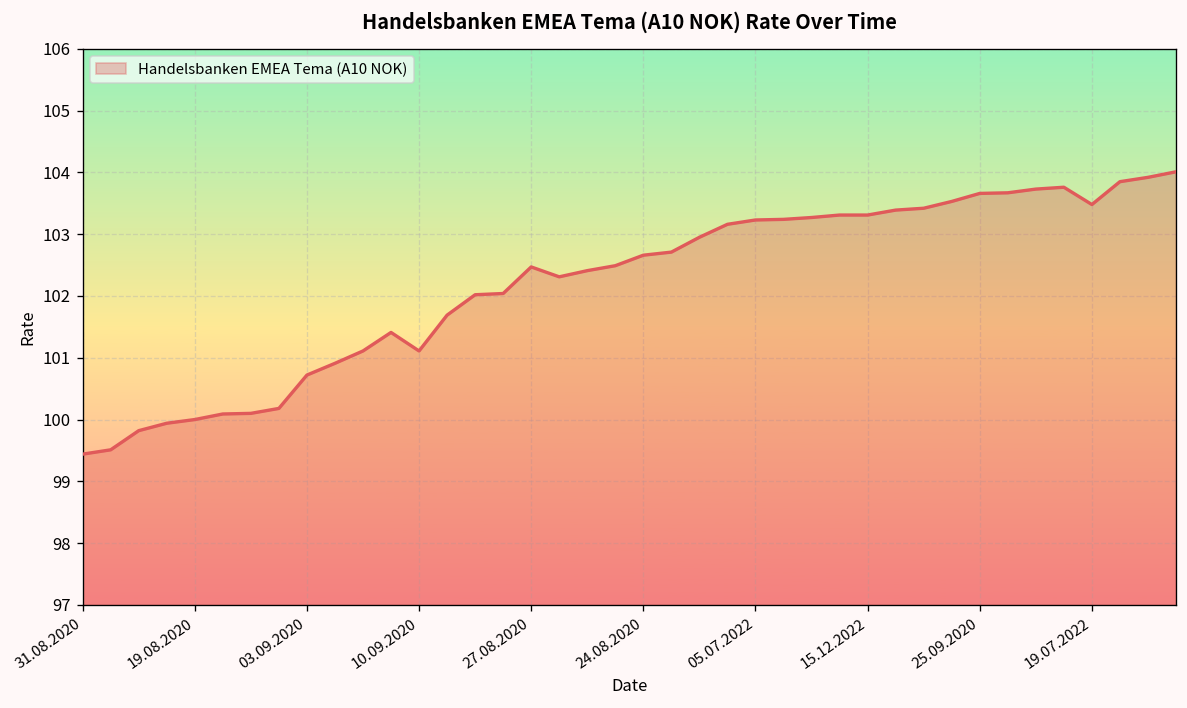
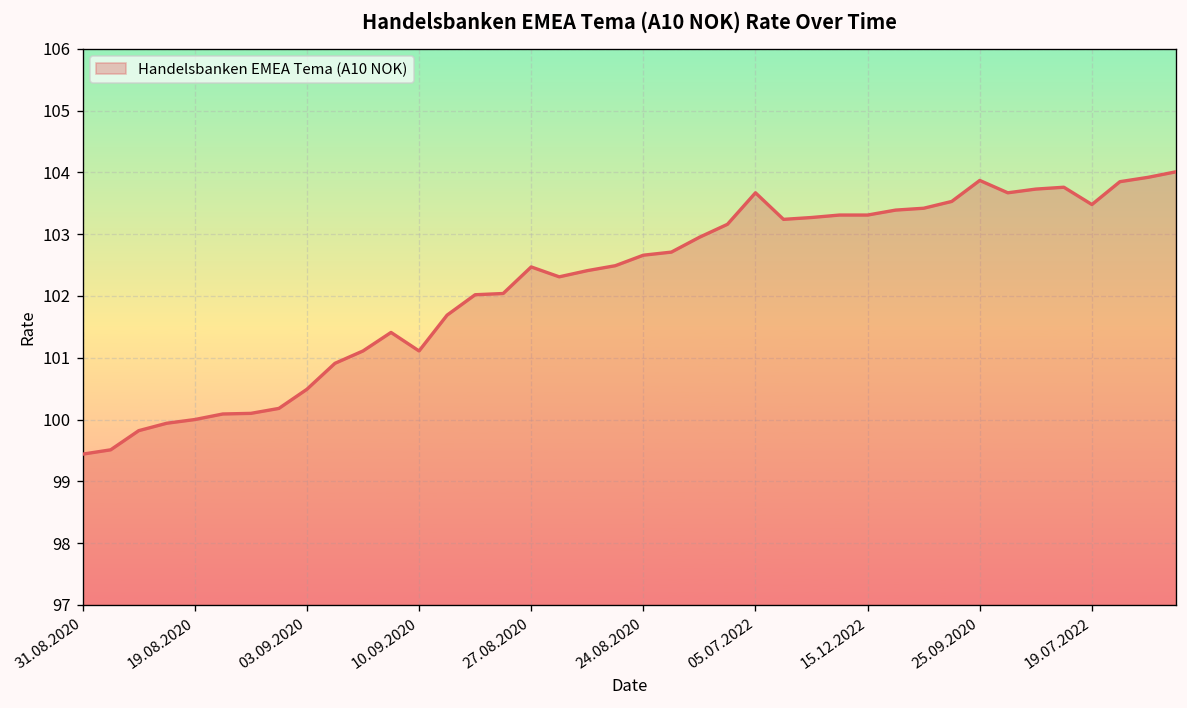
03.09.2020: 100.7 -> 100.5
05.07.2022: 103.2 -> 103.7
25.09.2020: 103.7 -> 103.9
